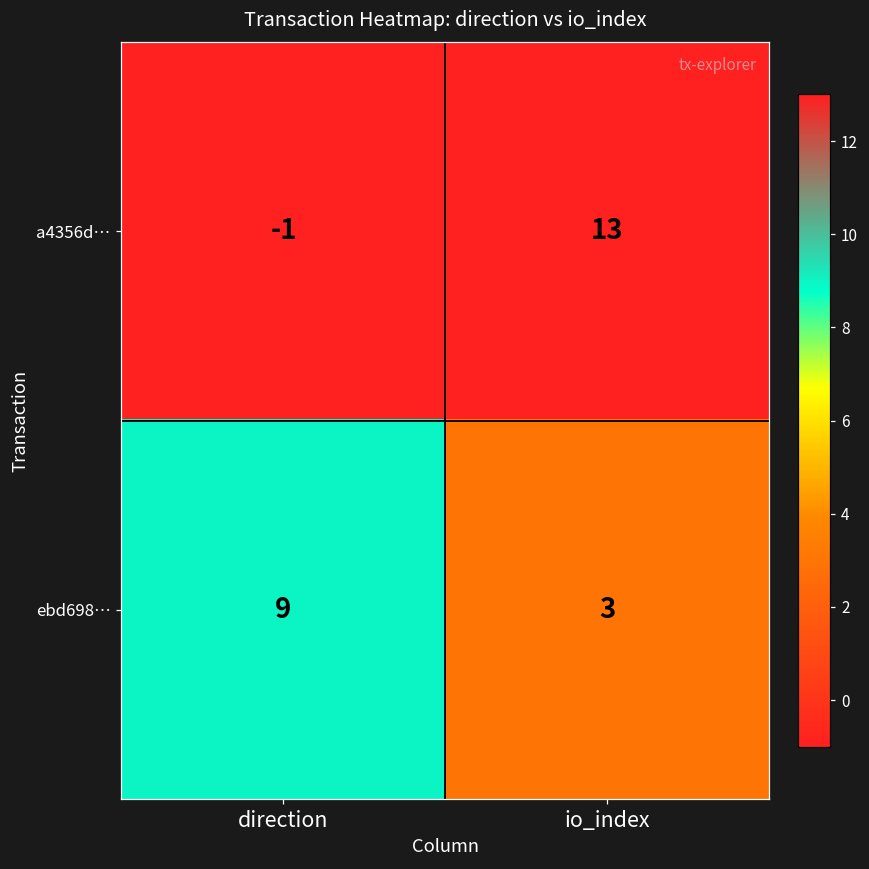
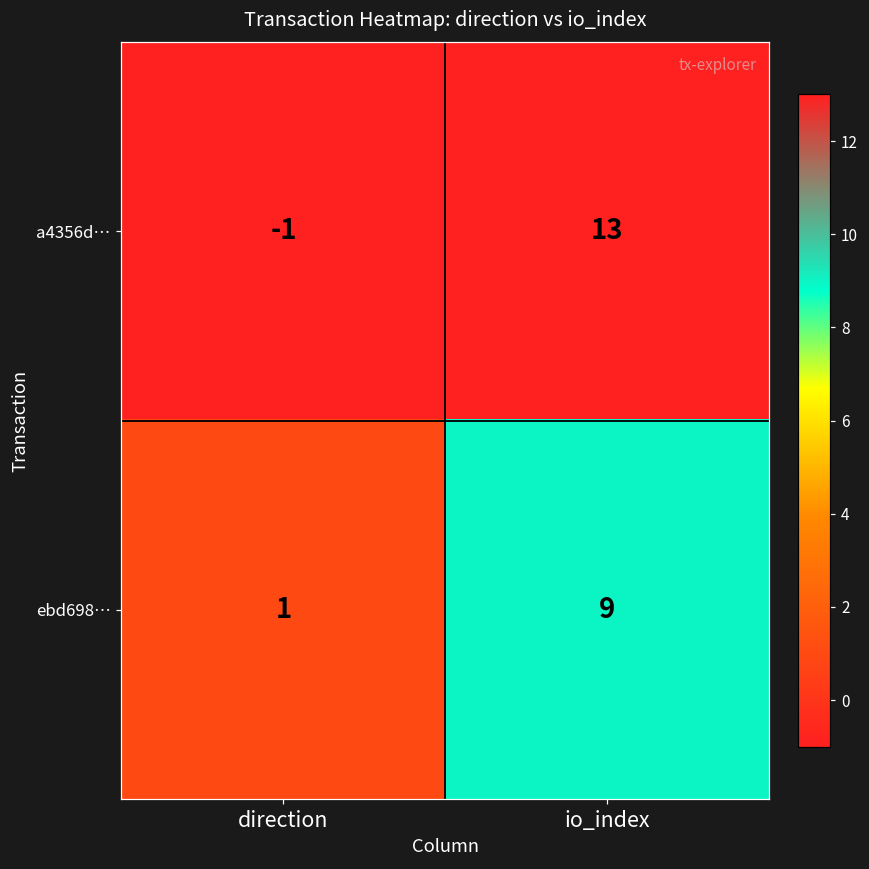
ebd698…, direction: 9 -> 1
ebd698…, io_index: 3 -> 9
